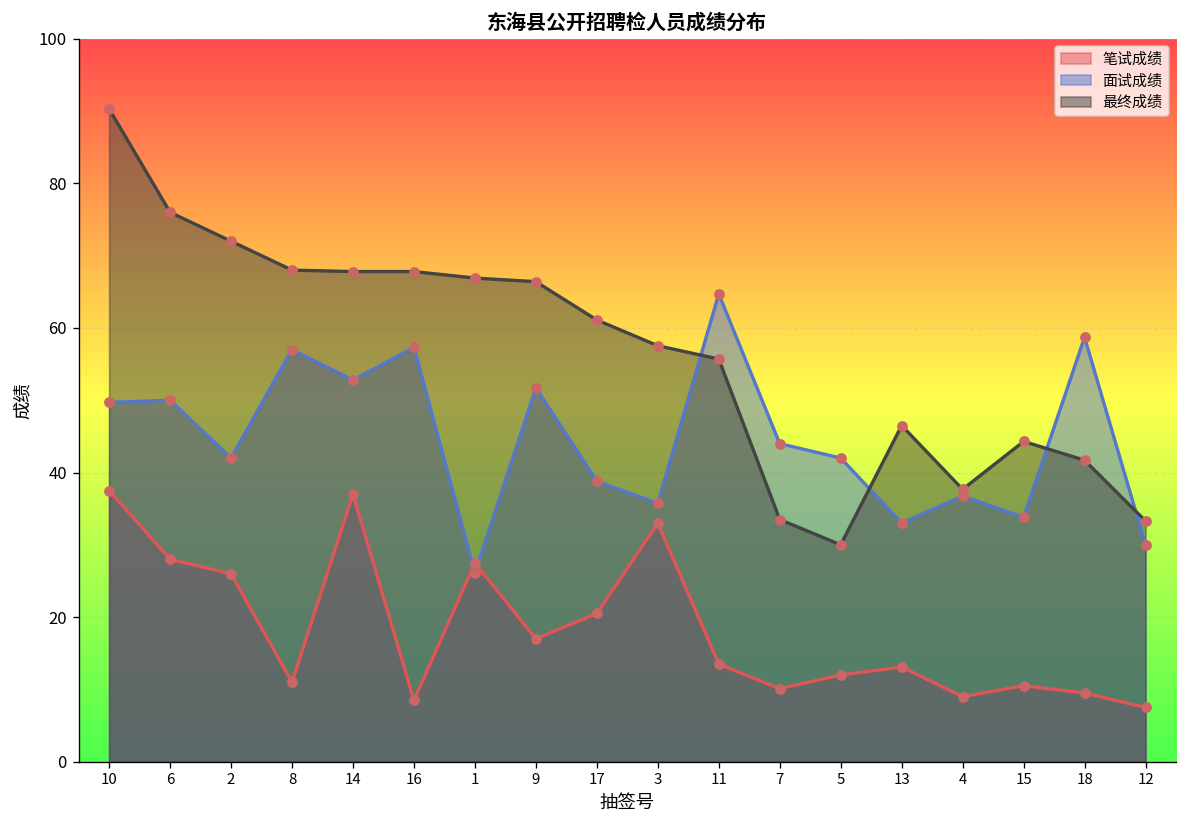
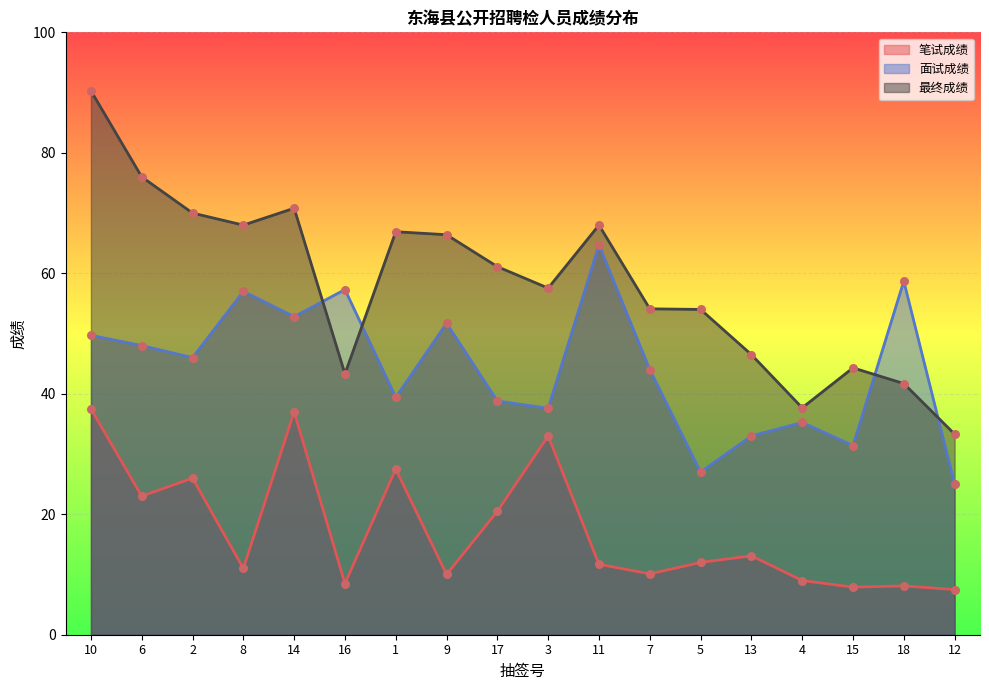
笔试成绩, 6: 28 -> 23
面试成绩, 6: 50 -> 48
面试成绩, 2: 42 -> 46
最终成绩, 2: 72 -> 70
最终成绩, 14: 68 -> 71
最终成绩, 16: 68 -> 43
面试成绩, 1: 26 -> 39
笔试成绩, 9: 17 -> 10
面试成绩, 3: 36 -> 38
笔试成绩, 11: 14 -> 12
最终成绩, 11: 56 -> 68
最终成绩, 7: 34 -> 54
面试成绩, 5: 42 -> 27
最终成绩, 5: 30 -> 54
面试成绩, 4: 37 -> 35
笔试成绩, 15: 11 -> 8
面试成绩, 15: 34 -> 31
笔试成绩, 18: 10 -> 8
面试成绩, 12: 30 -> 25
